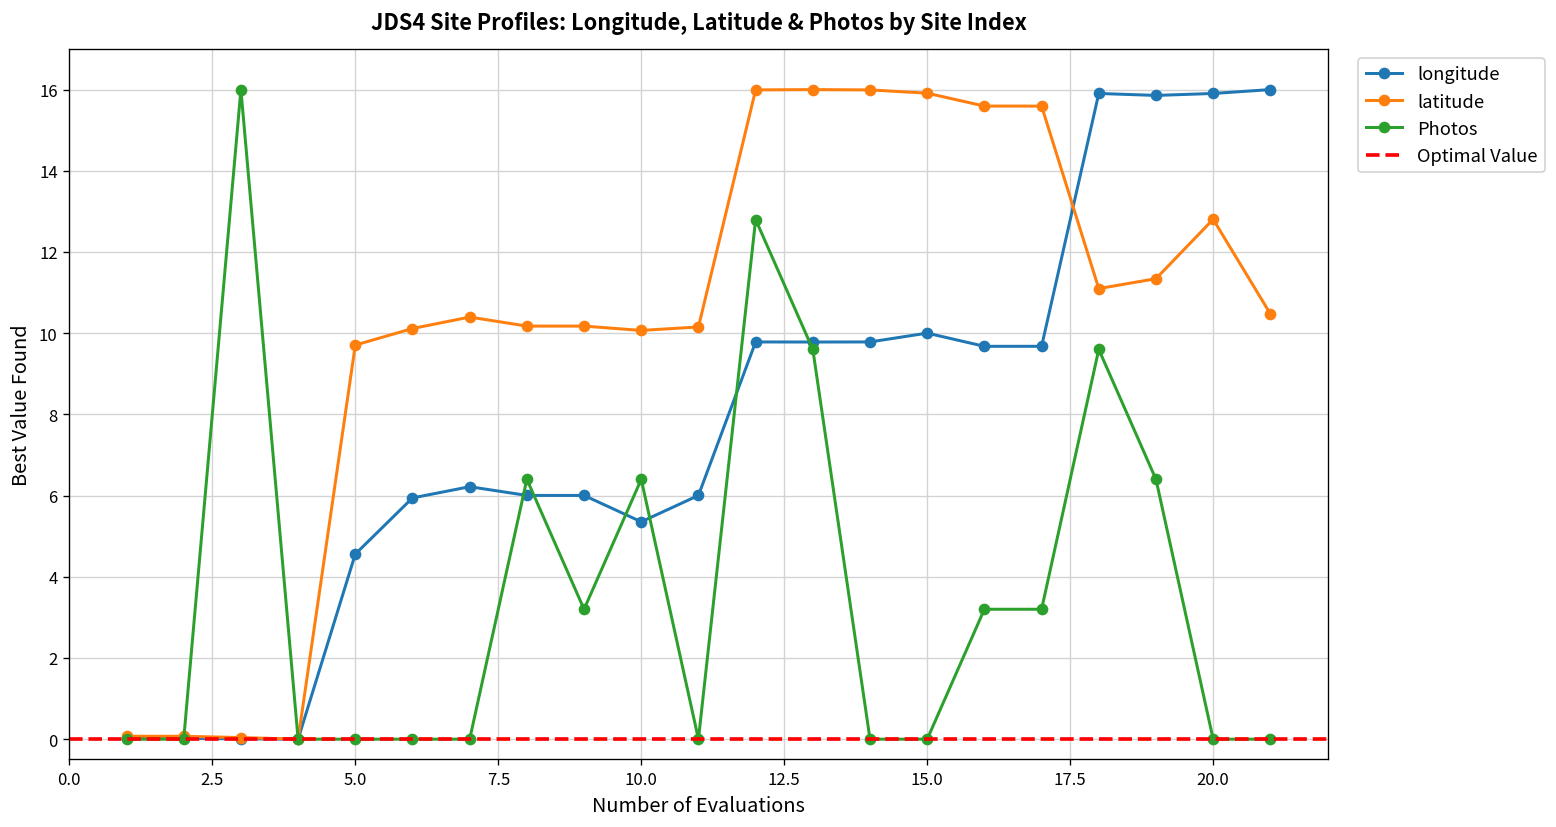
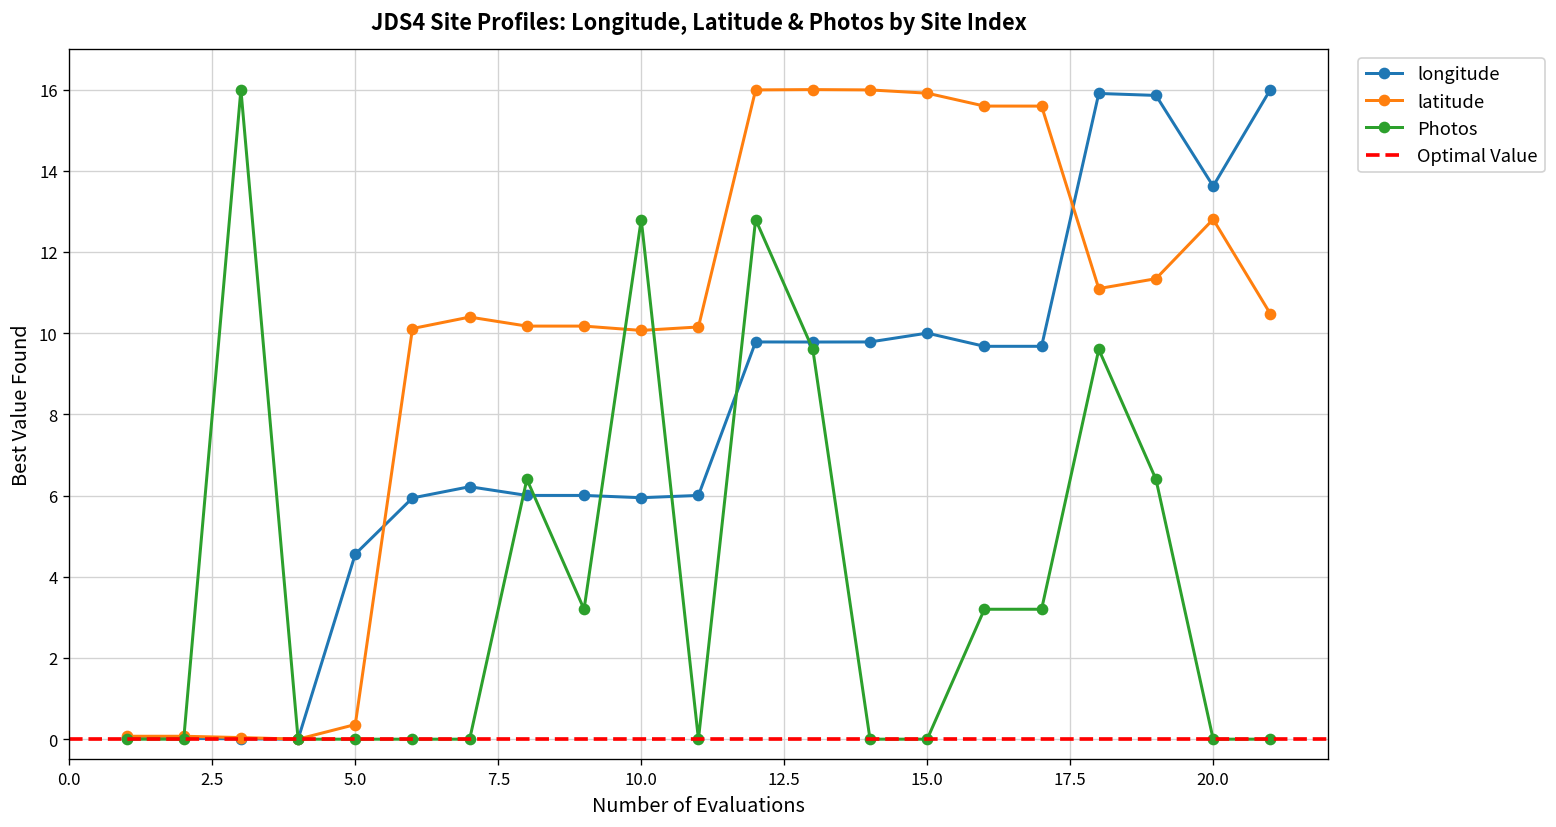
latitude, 5.0: 9.7 -> 0.4
longitude, 10.0: 5.4 -> 5.9
Photos, 10.0: 6.4 -> 12.8
longitude, 20.0: 15.9 -> 13.6
